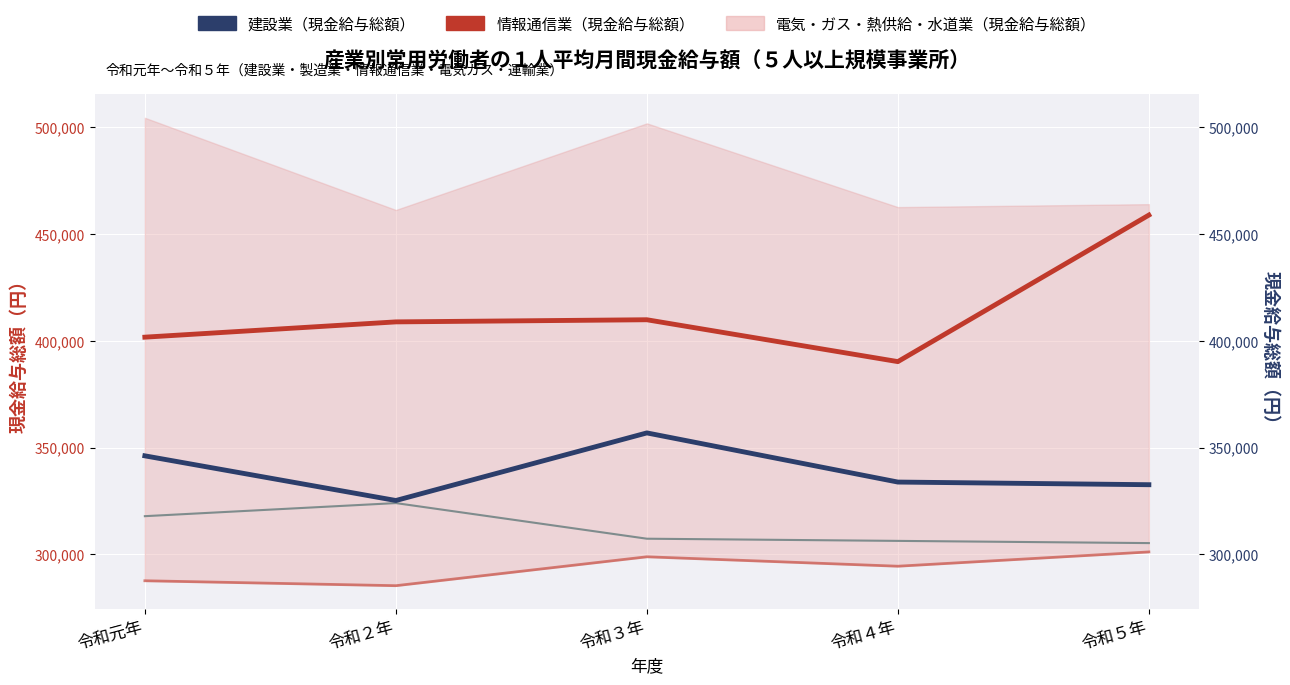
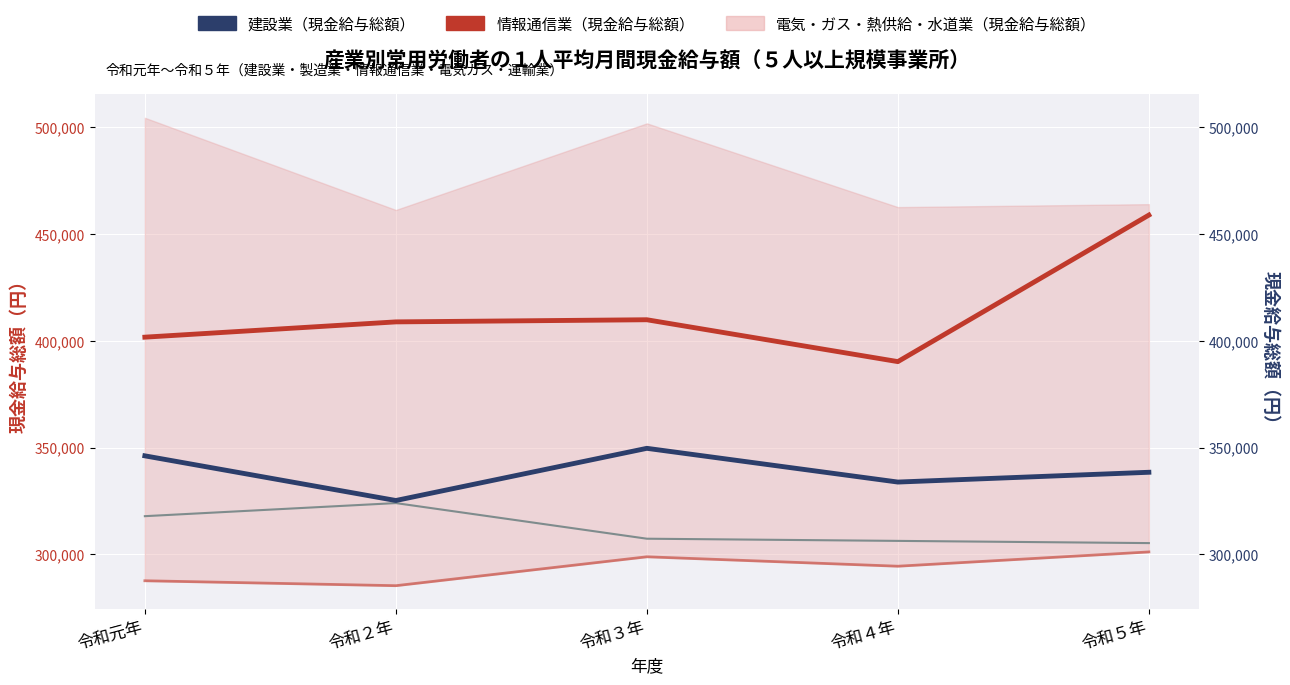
建設業（現金給与総額）, 令和３年: 357,000 -> 350,000
建設業（現金給与総額）, 令和５年: 333,000 -> 338,000
